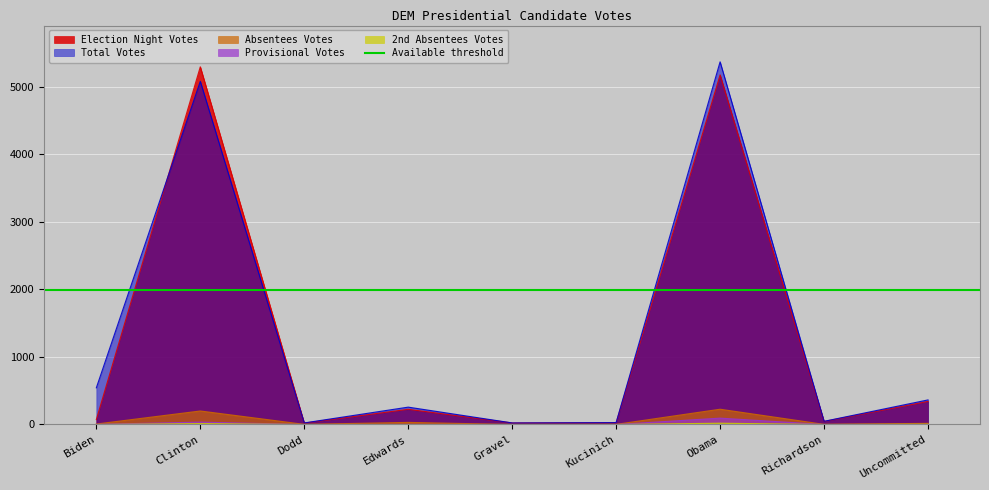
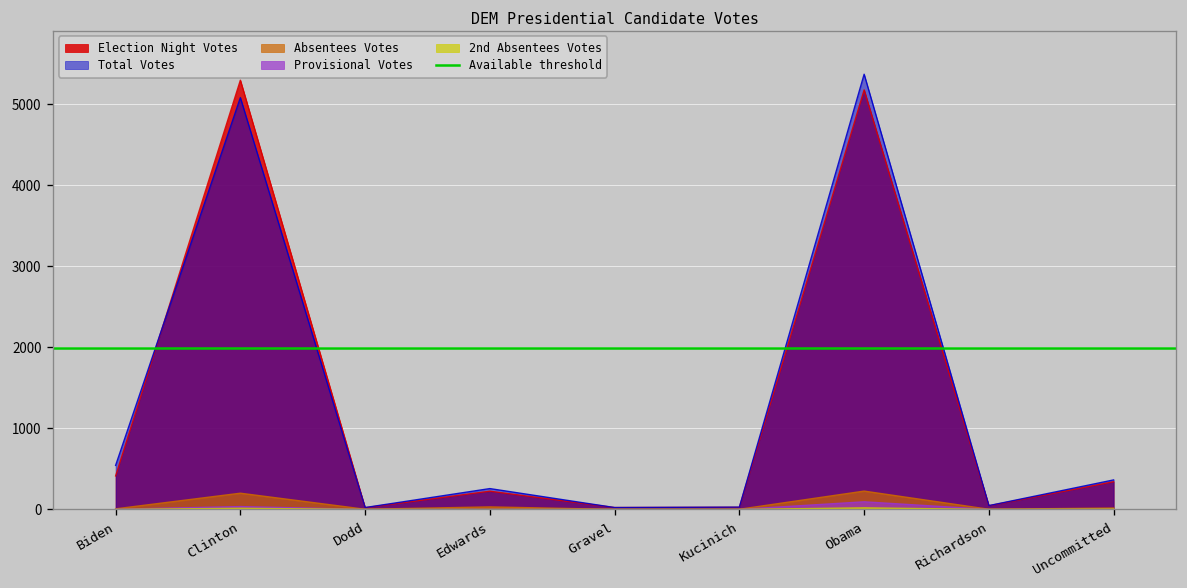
Election Night Votes, Biden: 100 -> 400
